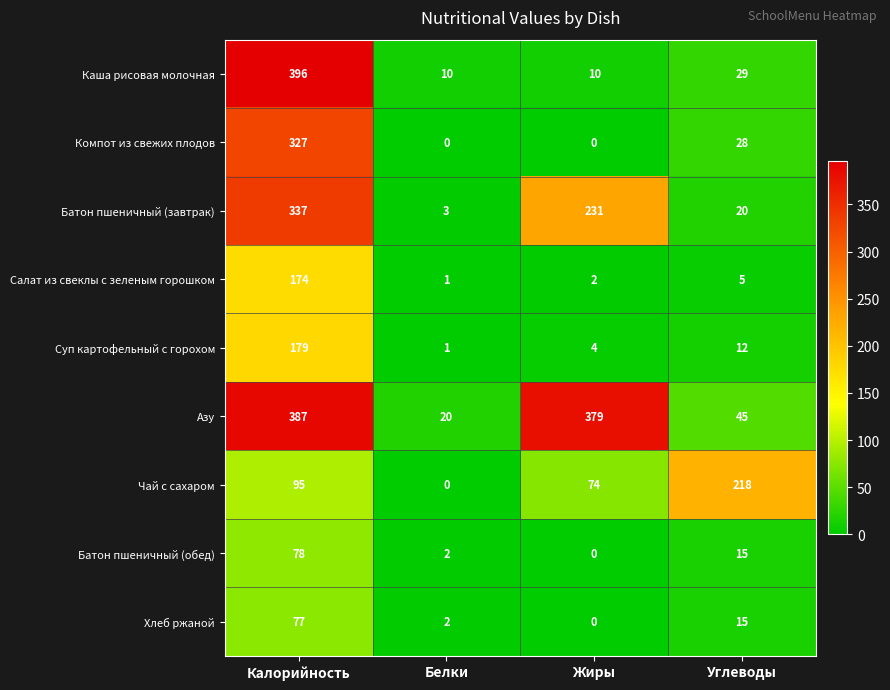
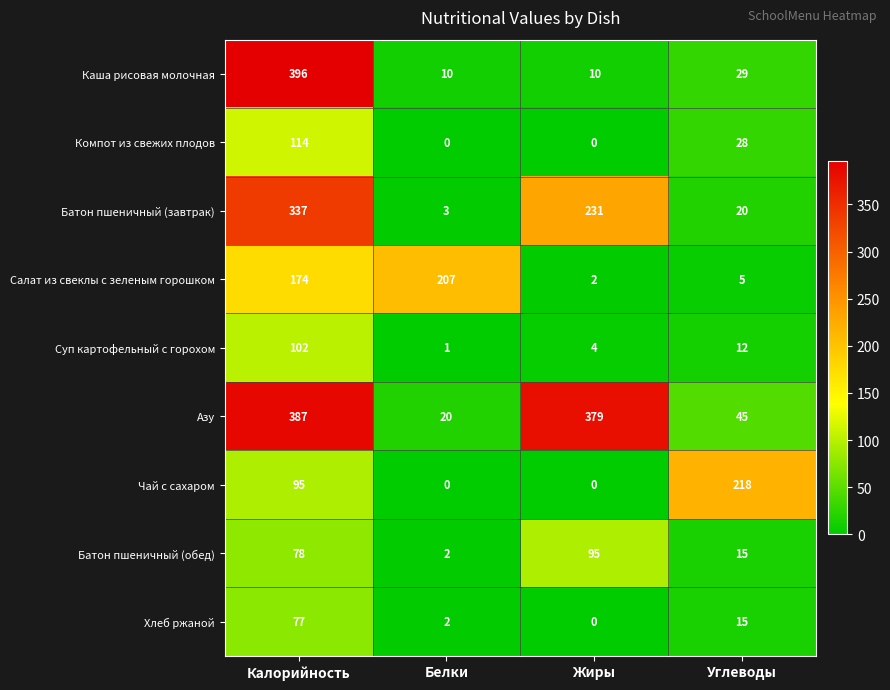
Компот из свежих плодов, Калорийность: 327 -> 114
Салат из свеклы с зеленым горошком, Белки: 1 -> 207
Суп картофельный с горохом, Калорийность: 179 -> 102
Чай с сахаром, Жиры: 74 -> 0
Батон пшеничный (обед), Жиры: 0 -> 95
